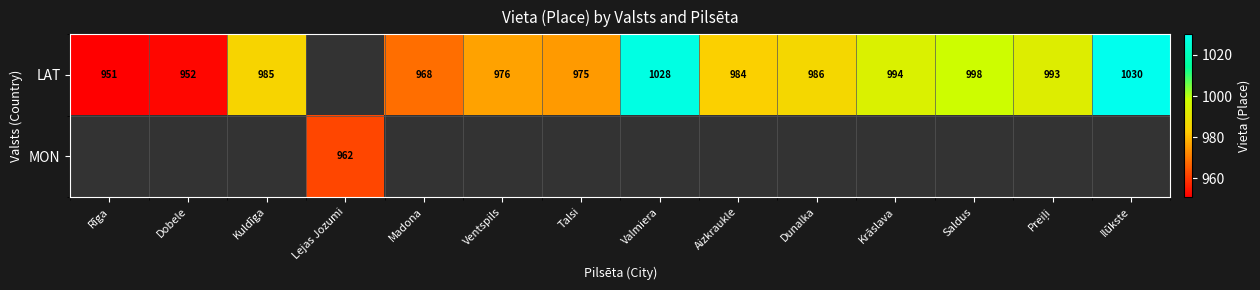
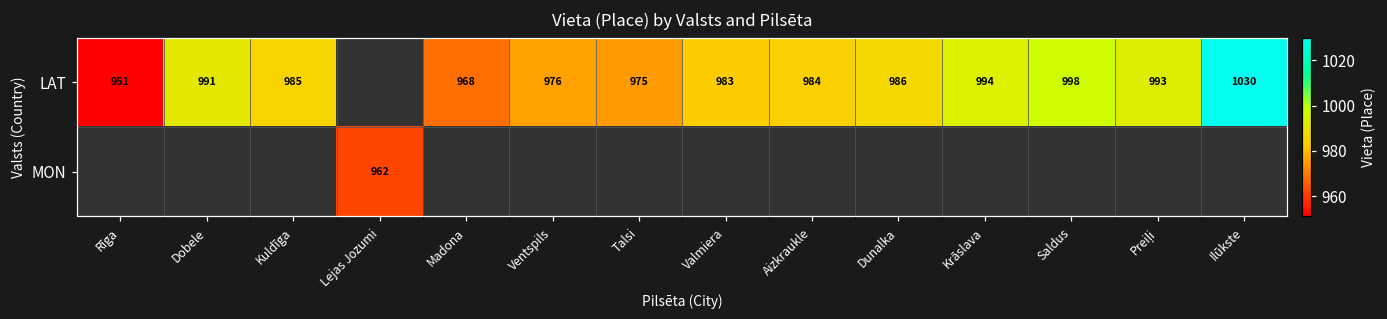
LAT, Dobele: 952 -> 991
LAT, Valmiera: 1028 -> 983
